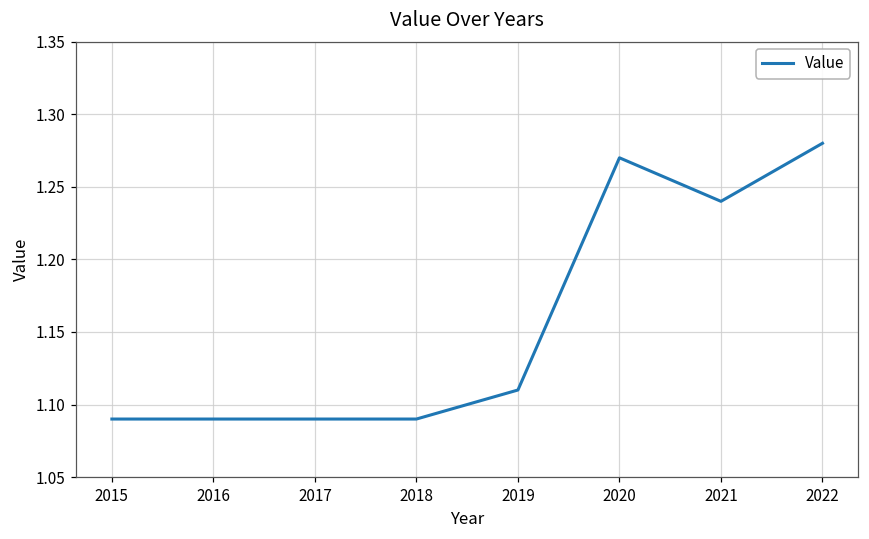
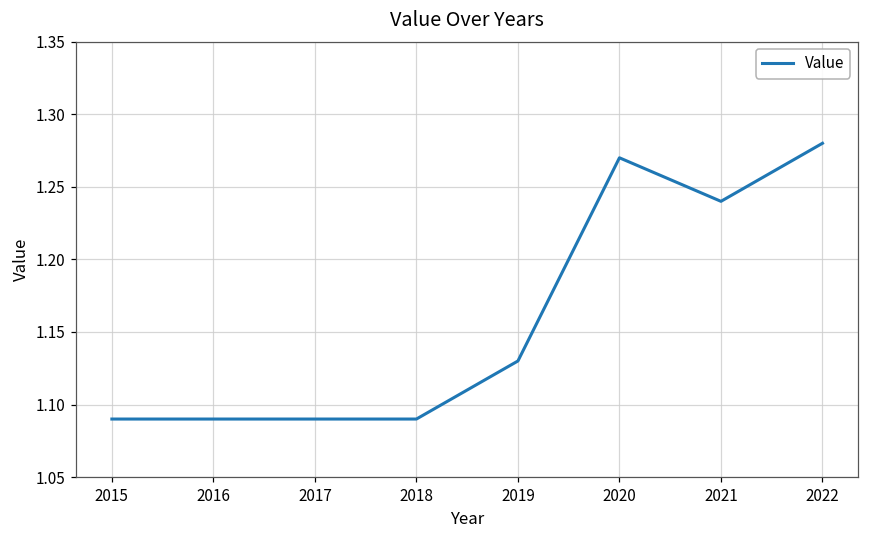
2019: 1.11 -> 1.13
